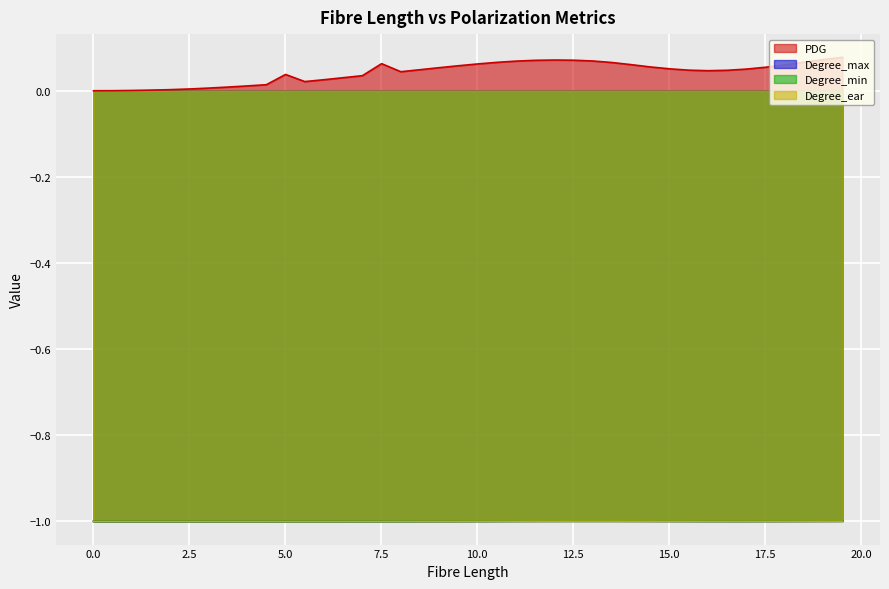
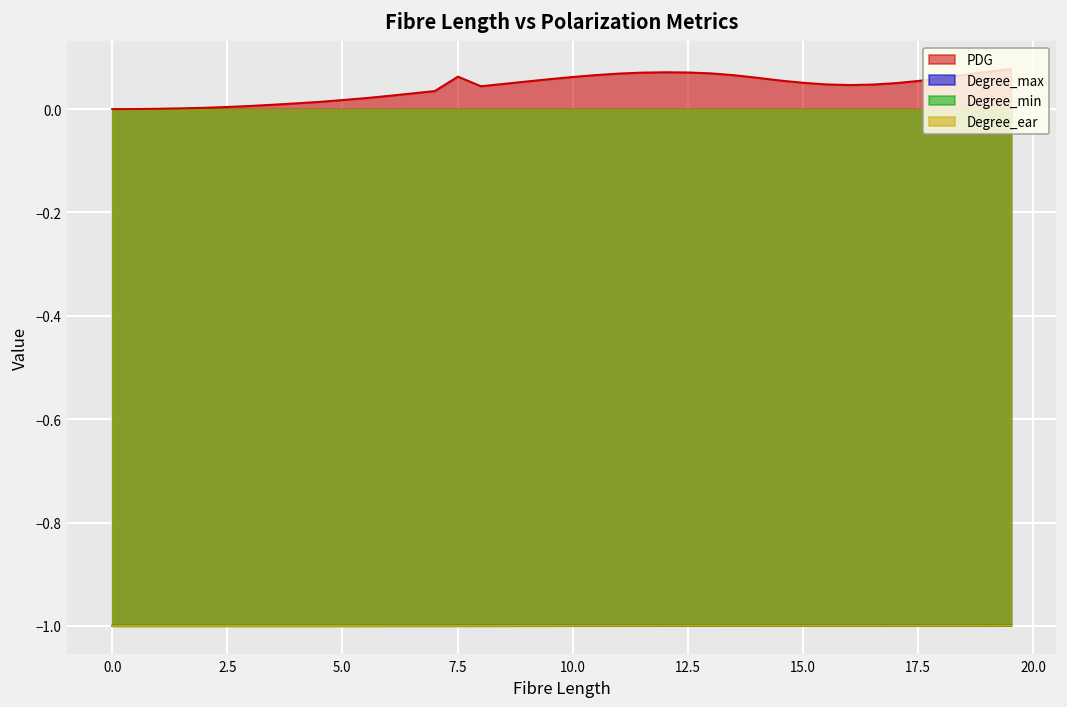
PDG, 5.0: 0.04 -> 0.02
